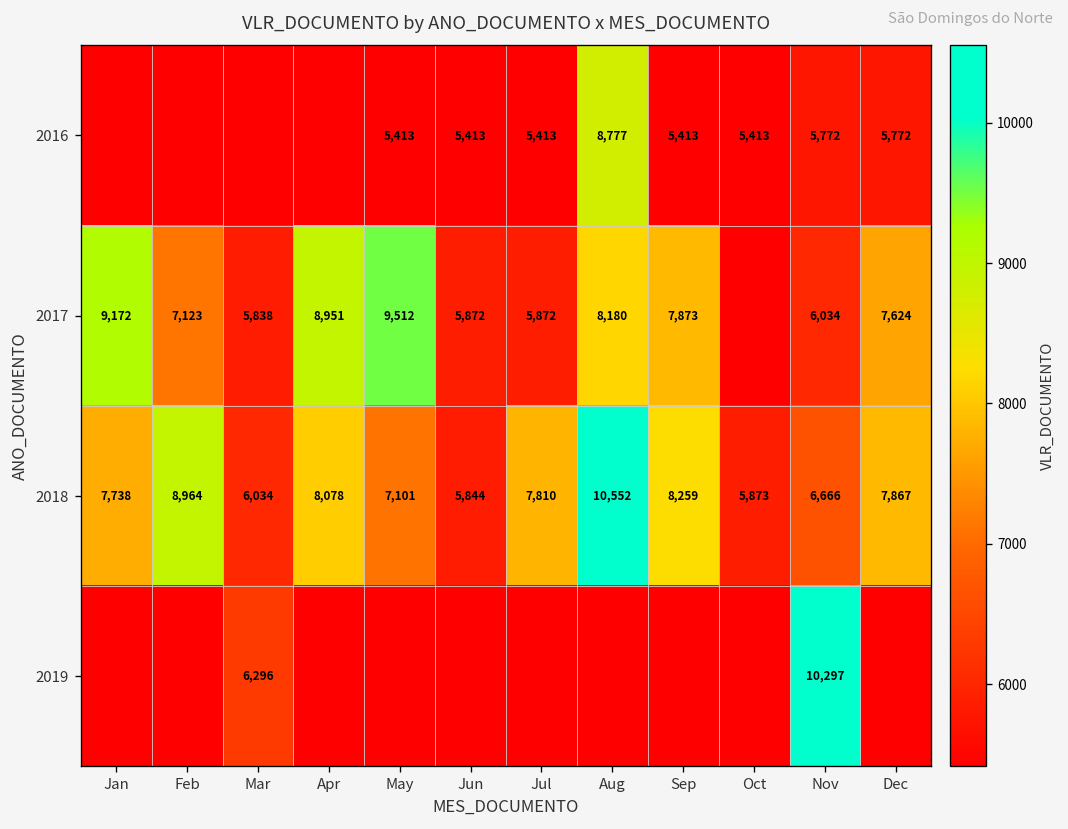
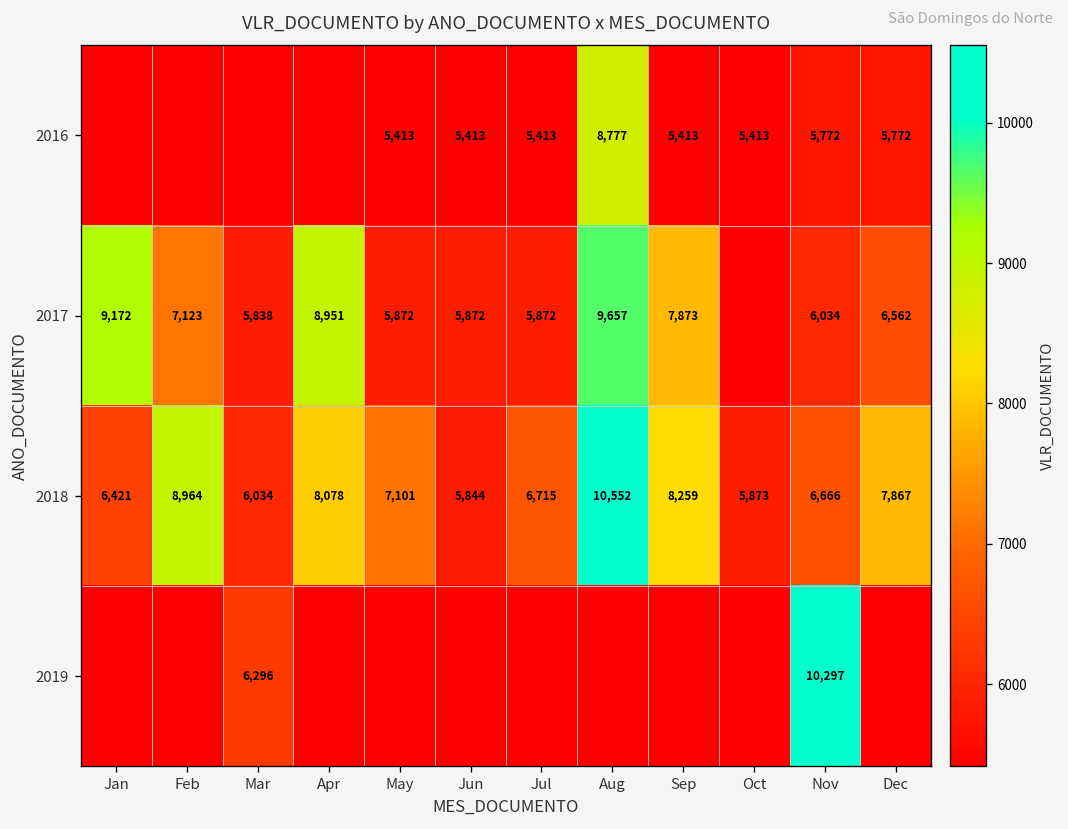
2017, May: 9,512 -> 5,872
2017, Aug: 8,180 -> 9,657
2017, Dec: 7,624 -> 6,562
2018, Jan: 7,738 -> 6,421
2018, Jul: 7,810 -> 6,715
